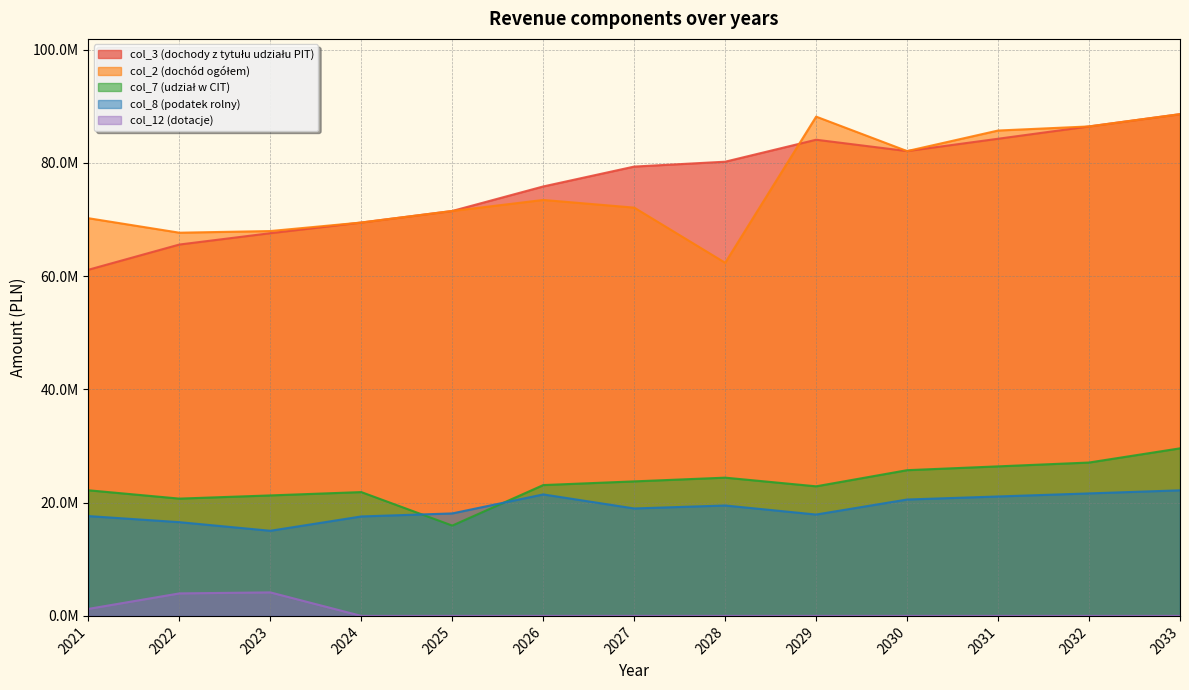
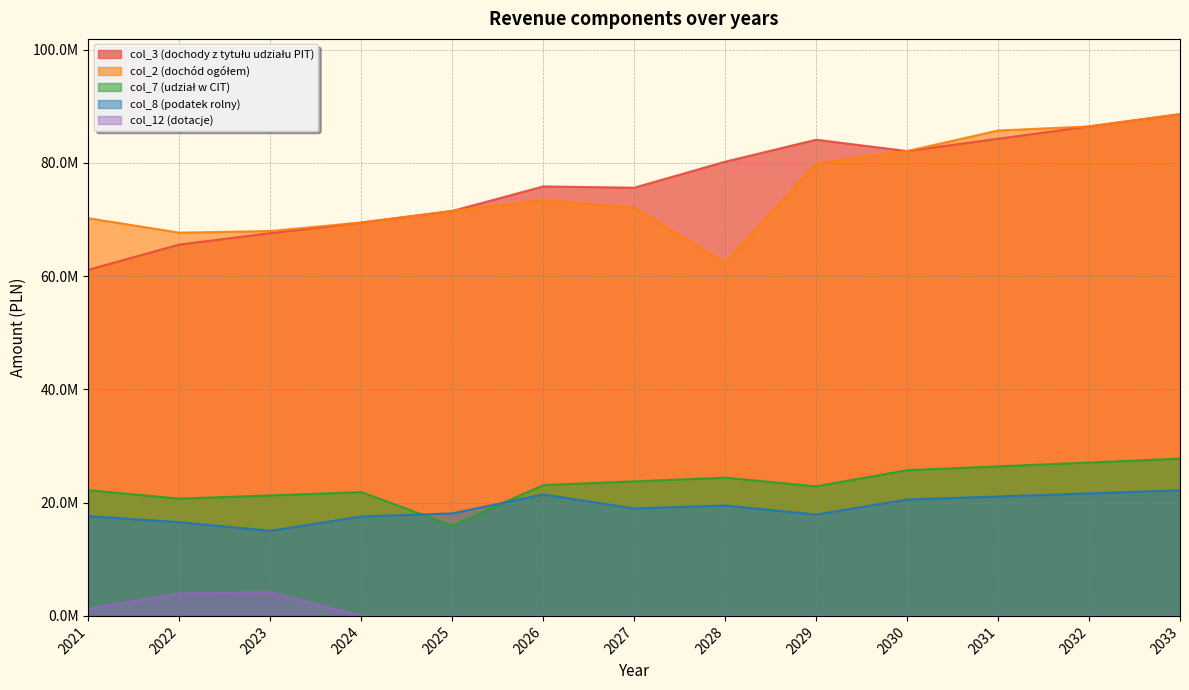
col_3 (dochody z tytułu udziału PIT), 2027: 79000000 -> 76000000
col_2 (dochód ogółem), 2029: 88000000 -> 80000000
col_7 (udział w CIT), 2033: 30000000 -> 28000000
